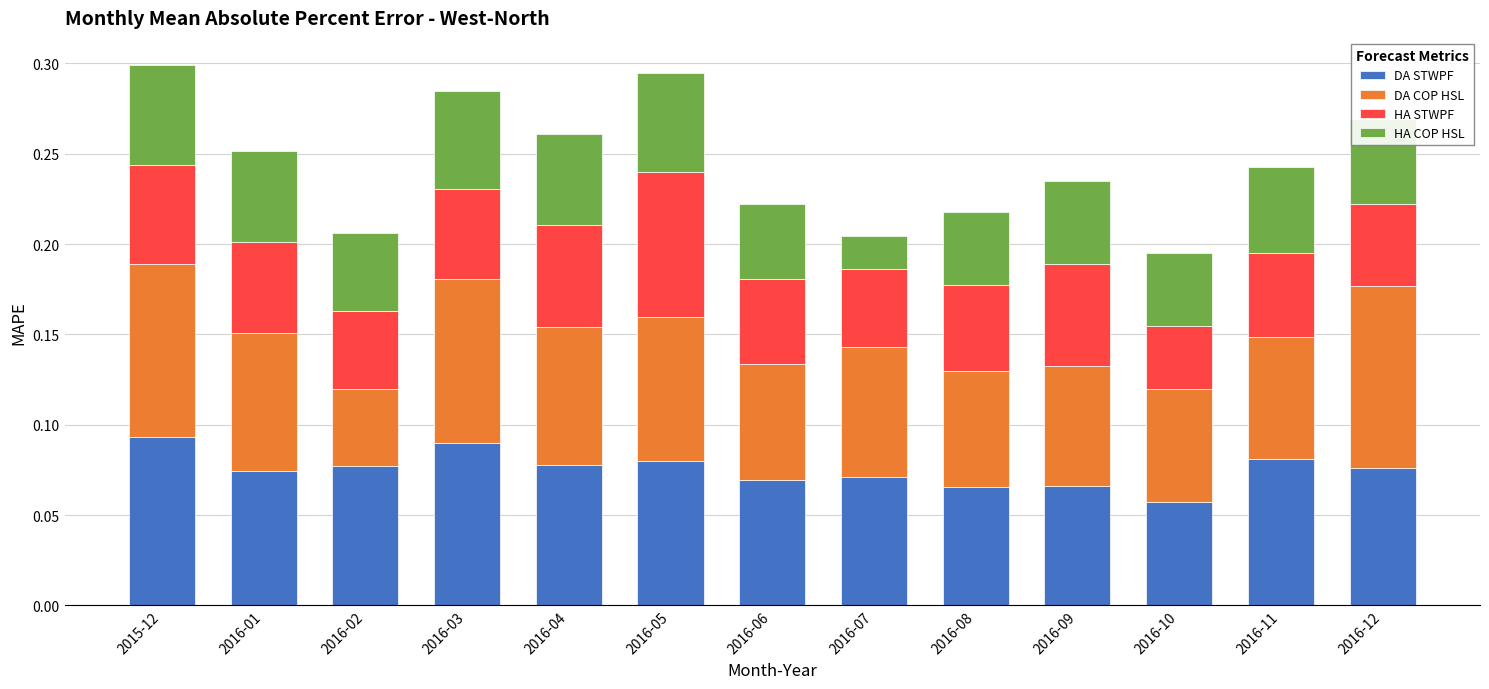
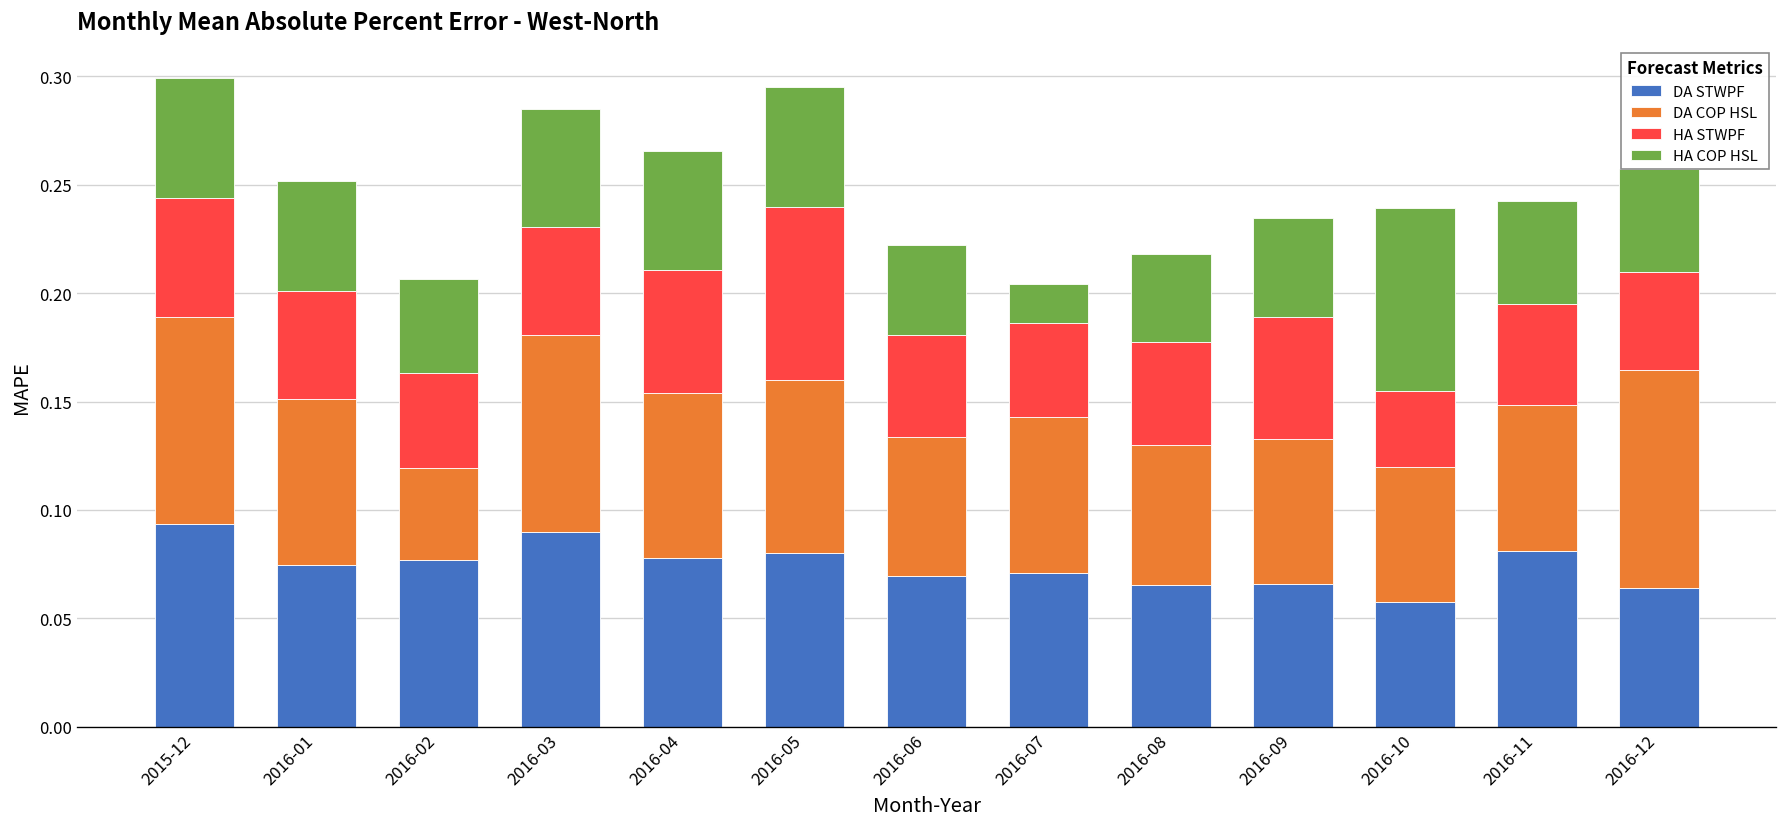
HA COP HSL, 2016-04: 0.050 -> 0.055
HA COP HSL, 2016-10: 0.040 -> 0.084
DA STWPF, 2016-12: 0.076 -> 0.064
